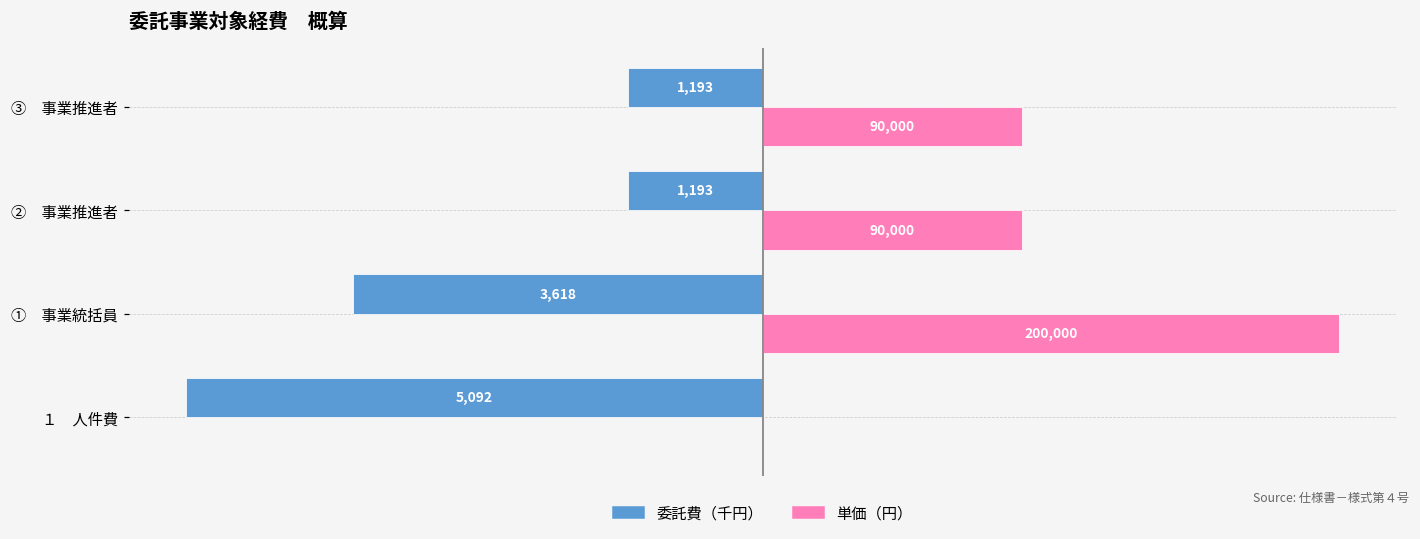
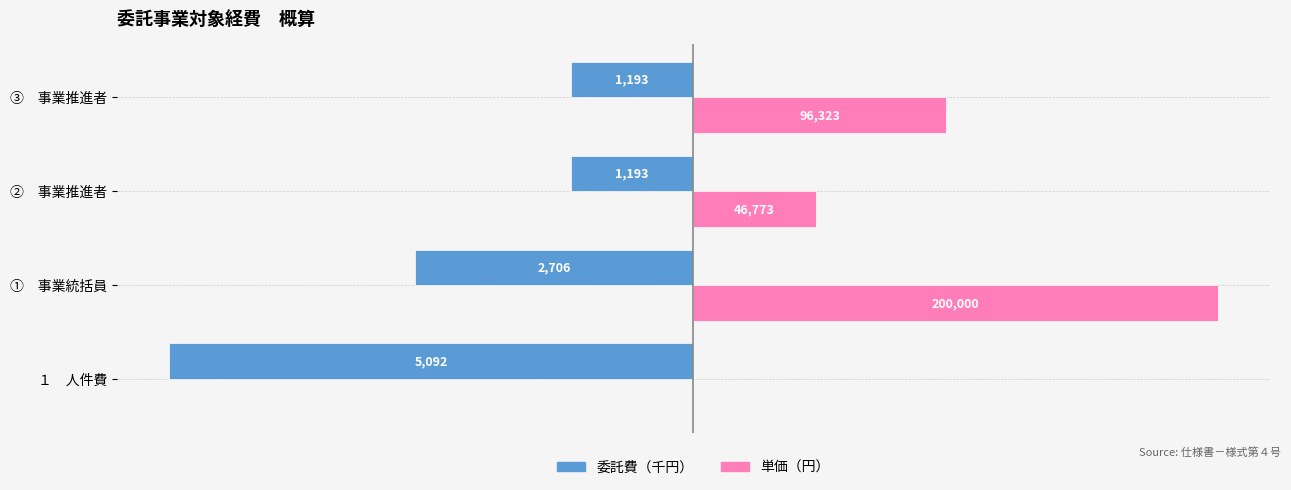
単価（円）, ③ 事業推進者: 90,000 -> 96,323
単価（円）, ② 事業推進者: 90,000 -> 46,773
委託費（千円）, ① 事業統括員: 3,618 -> 2,706
